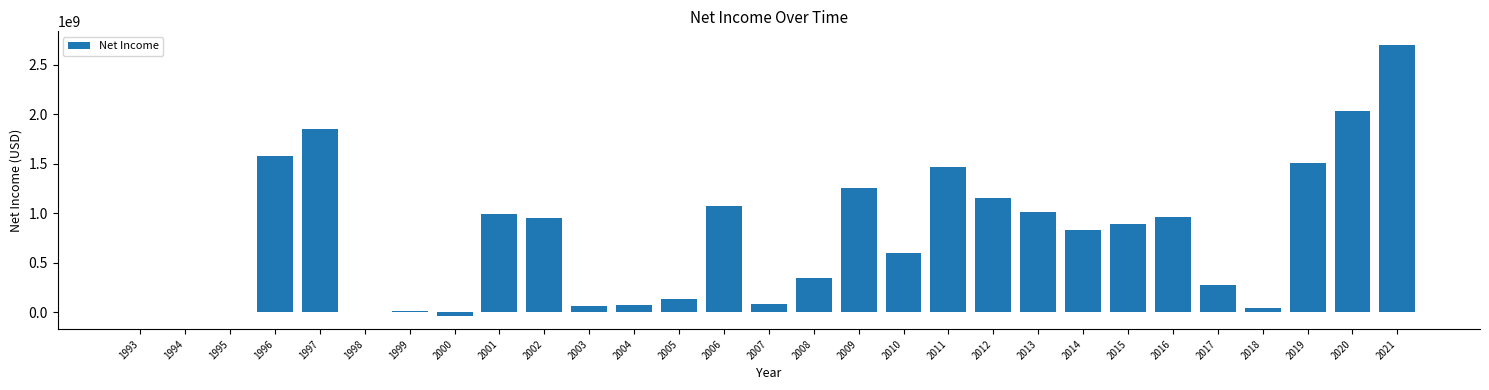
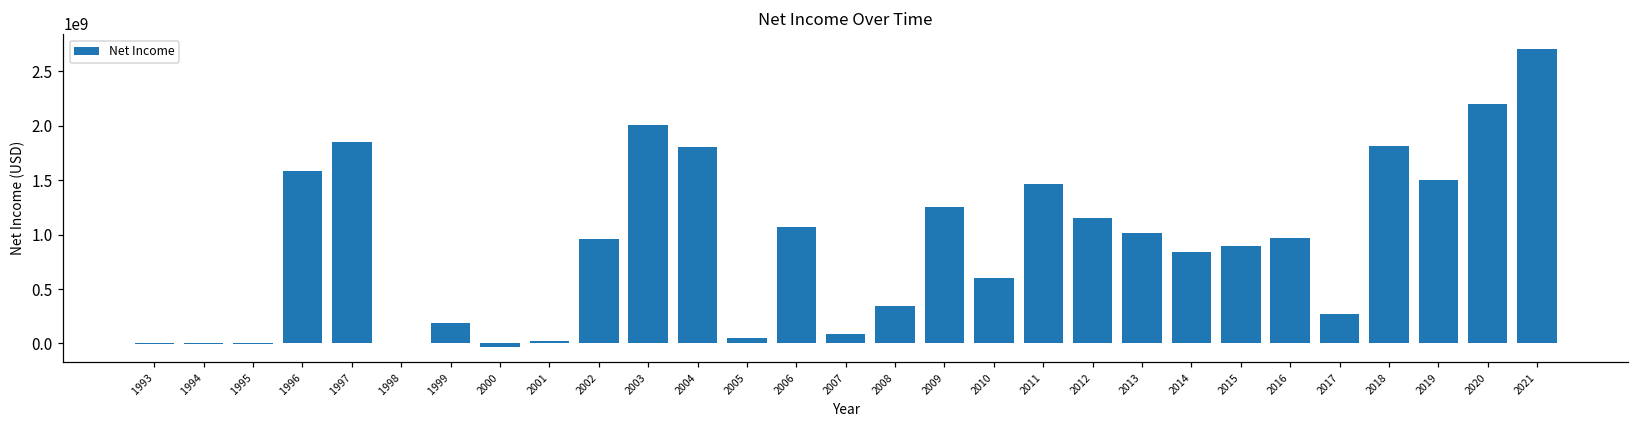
1999: 0 -> 200000000
2001: 1000000000 -> 0
2003: 100000000 -> 2000000000
2004: 100000000 -> 1800000000
2005: 100000000 -> 0
2018: 0 -> 1800000000
2020: 2000000000 -> 2200000000
